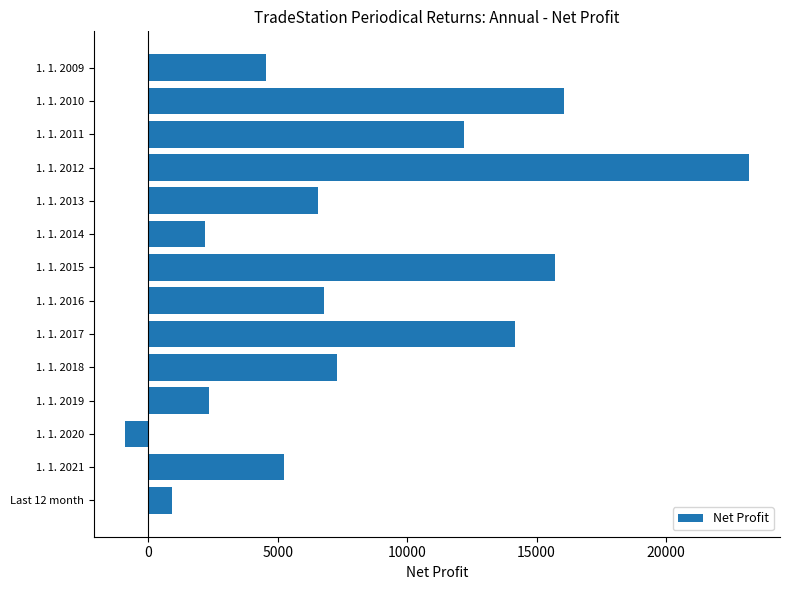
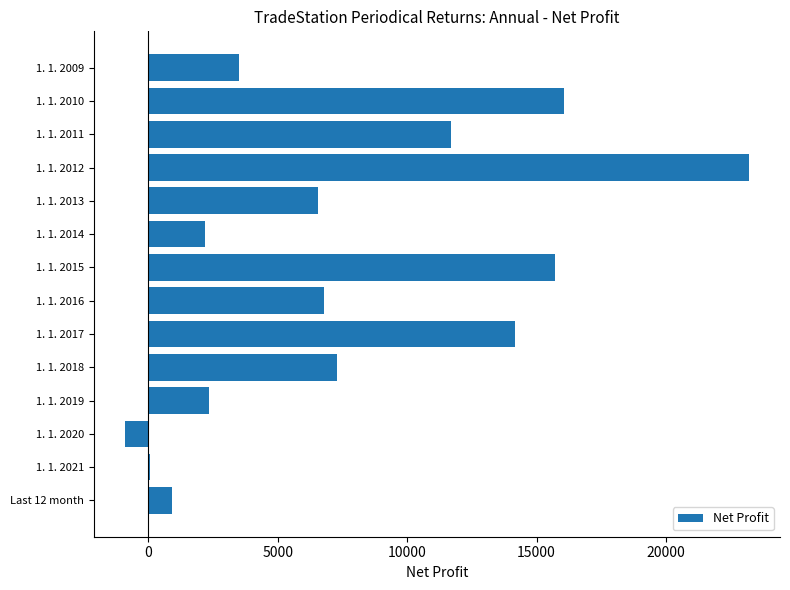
1. 1. 2009: 4600 -> 3500
1. 1. 2011: 12200 -> 11700
1. 1. 2021: 5300 -> 100
